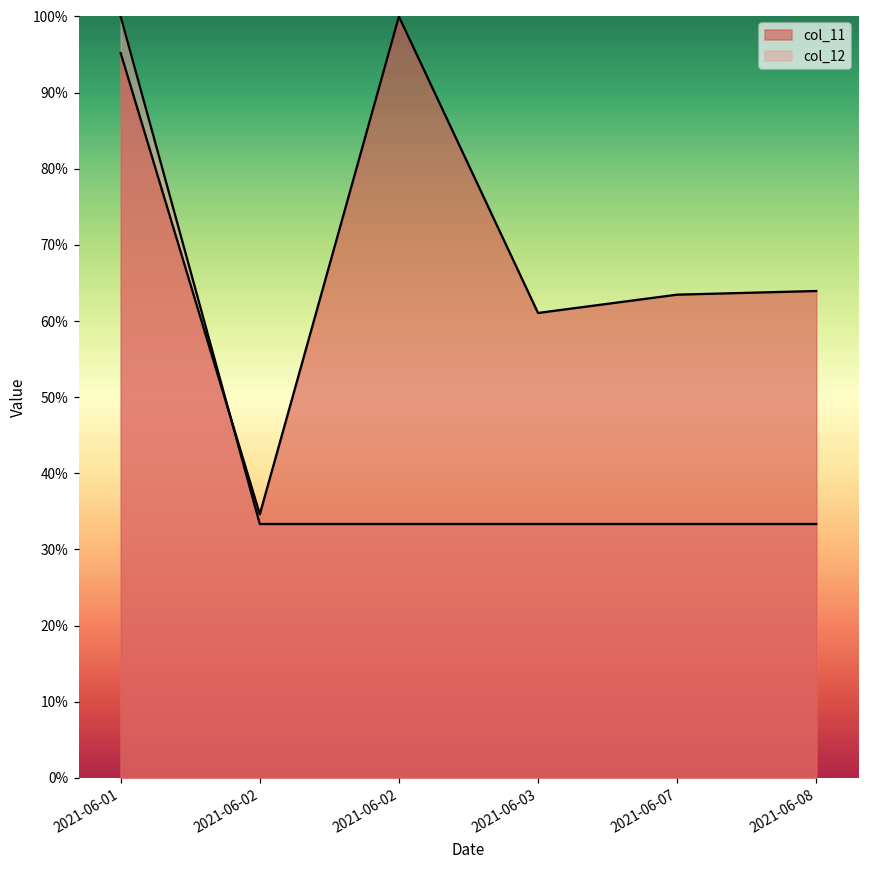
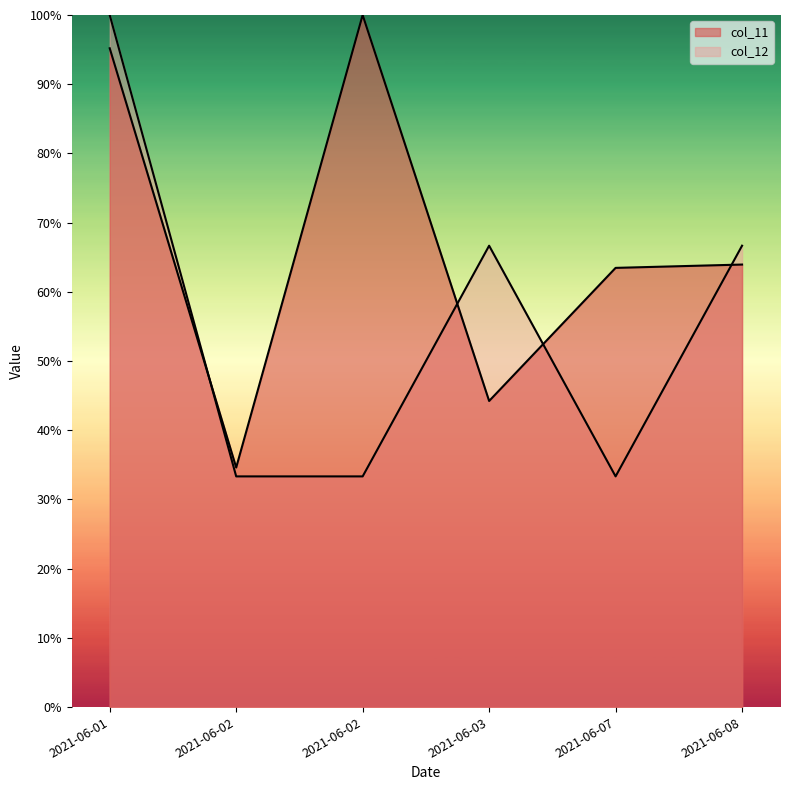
col_11, 2021-06-03: 61% -> 44%
col_12, 2021-06-03: 33% -> 67%
col_12, 2021-06-08: 33% -> 67%
